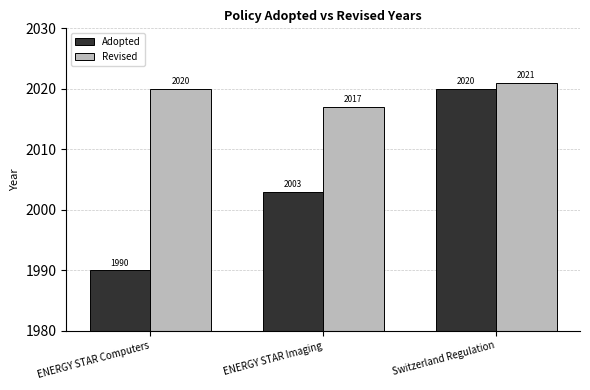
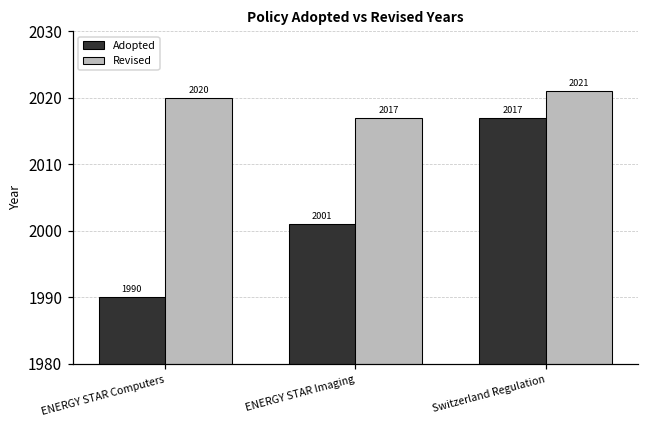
Adopted, ENERGY STAR Imaging: 2003 -> 2001
Adopted, Switzerland Regulation: 2020 -> 2017
